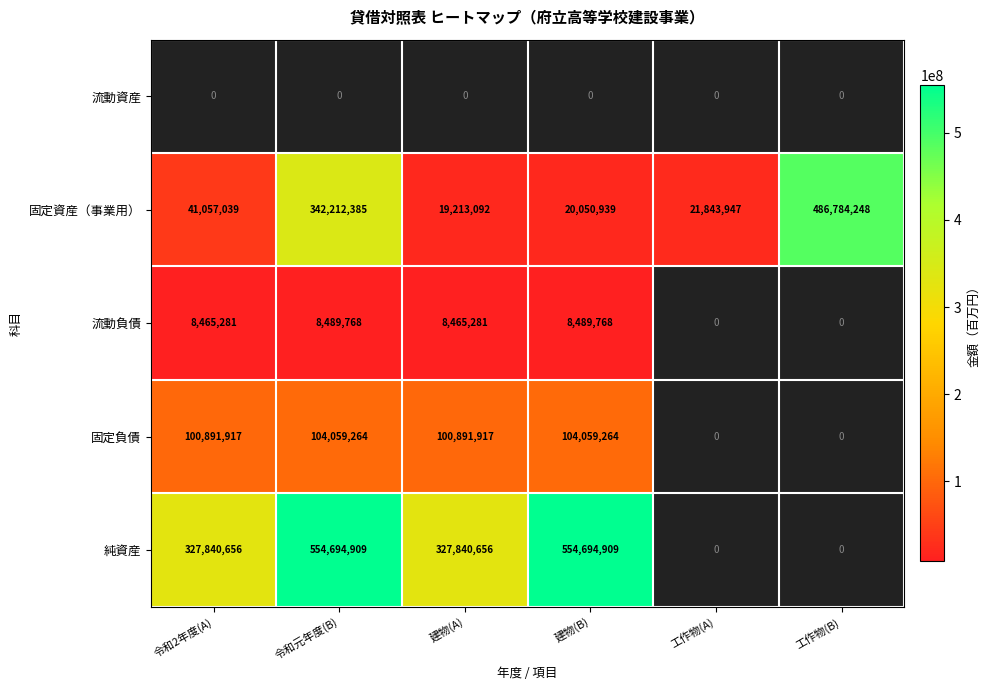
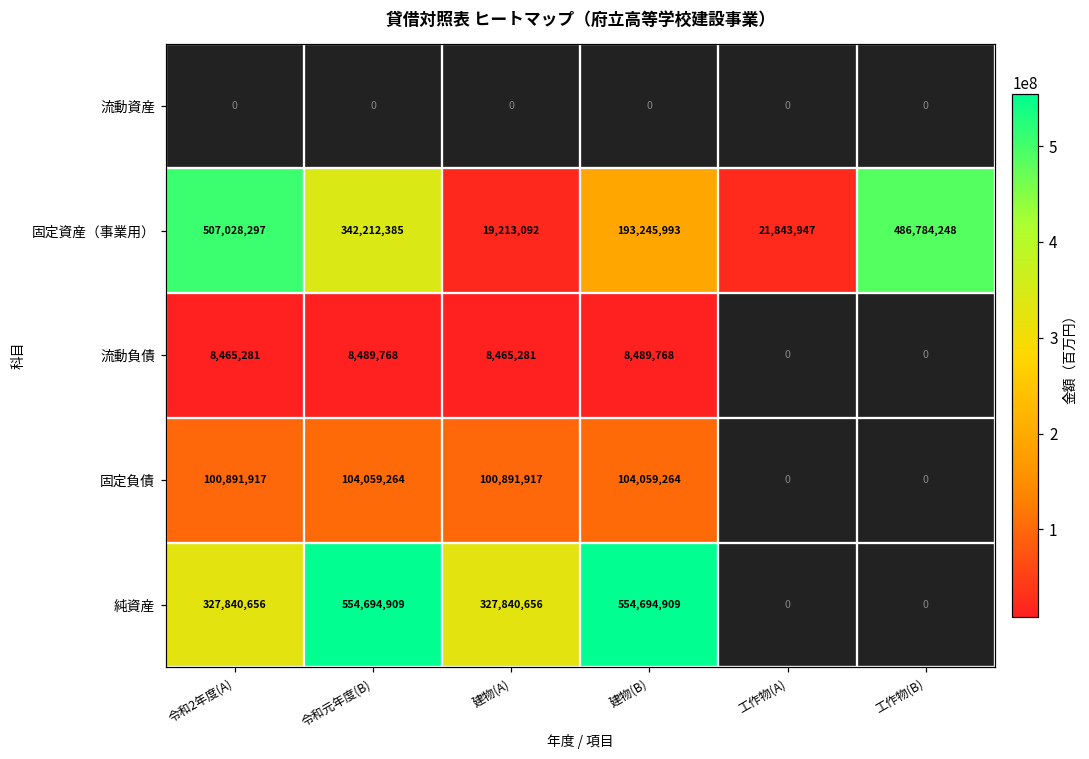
固定資産（事業用）, 令和2年度(A): 41,057,039 -> 507,028,297
固定資産（事業用）, 建物(B): 20,050,939 -> 193,245,993
